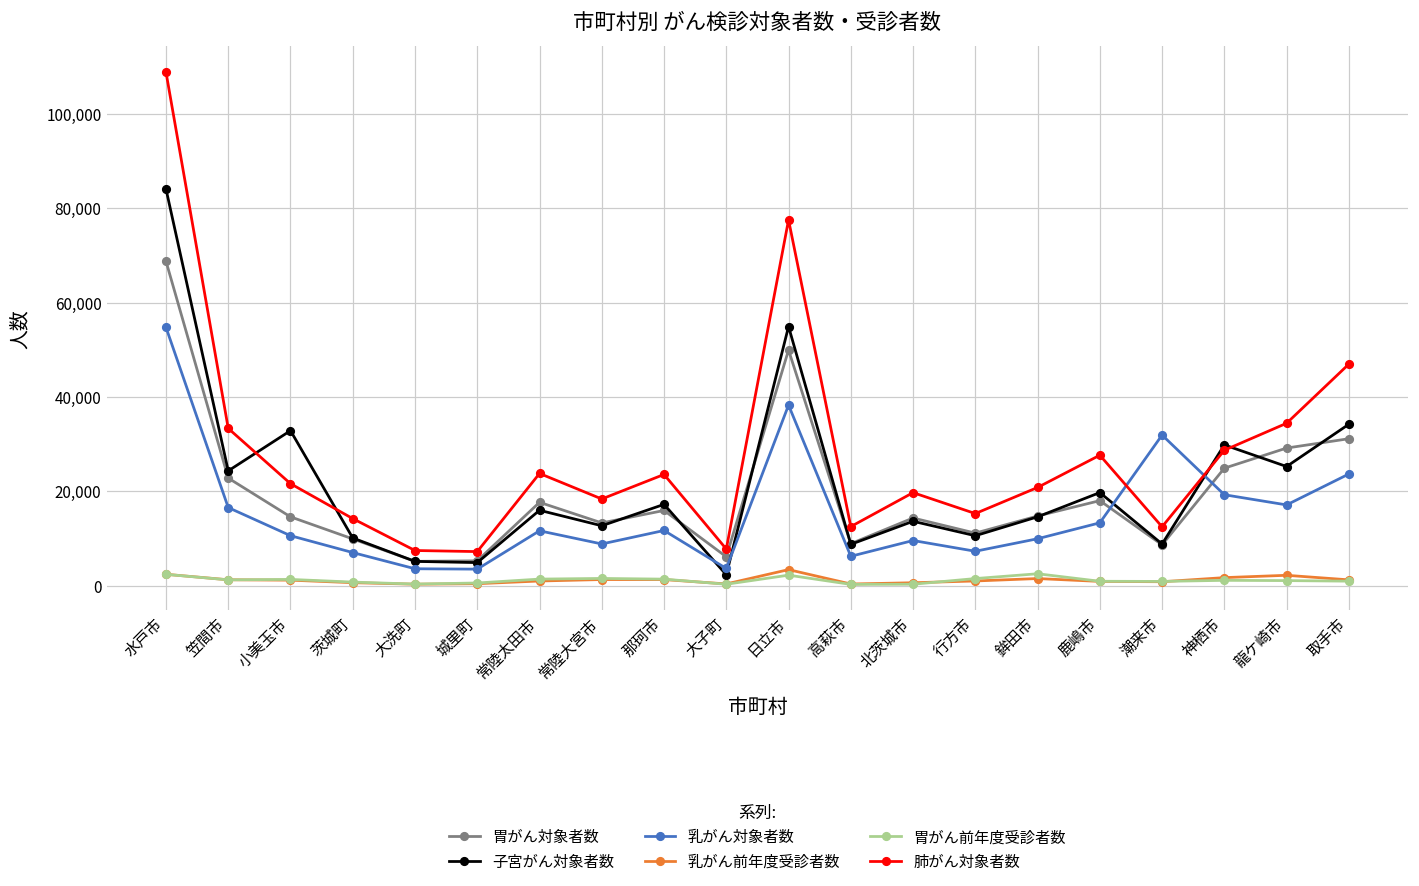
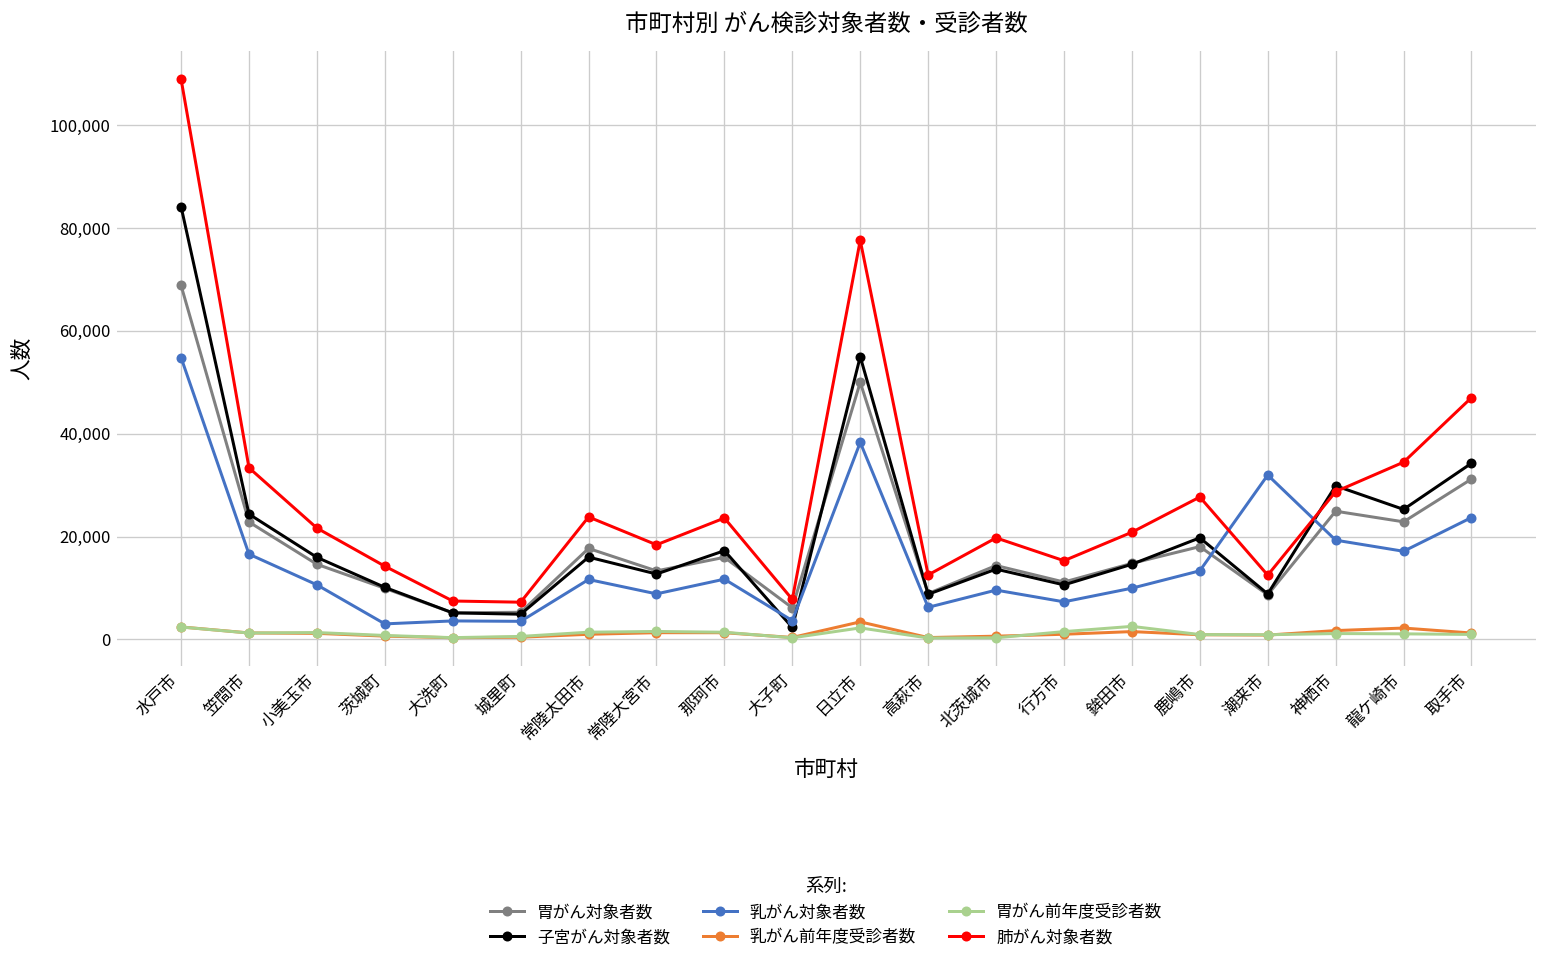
子宮がん対象者数, 小美玉市: 33,000 -> 16,000
乳がん対象者数, 茨城町: 7,000 -> 3,000
胃がん対象者数, 龍ケ崎市: 29,000 -> 23,000
